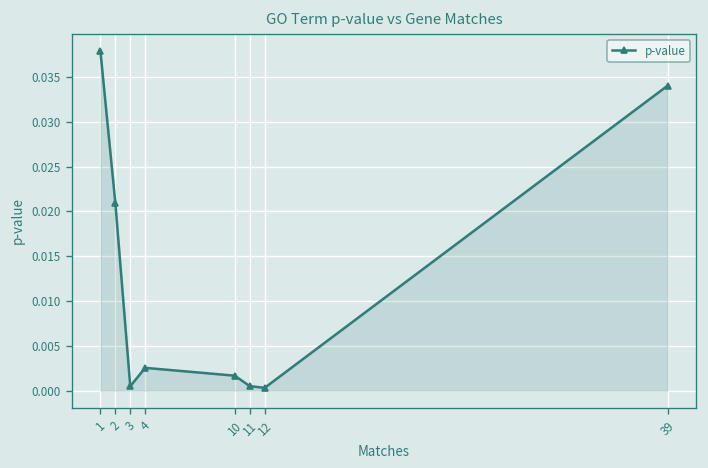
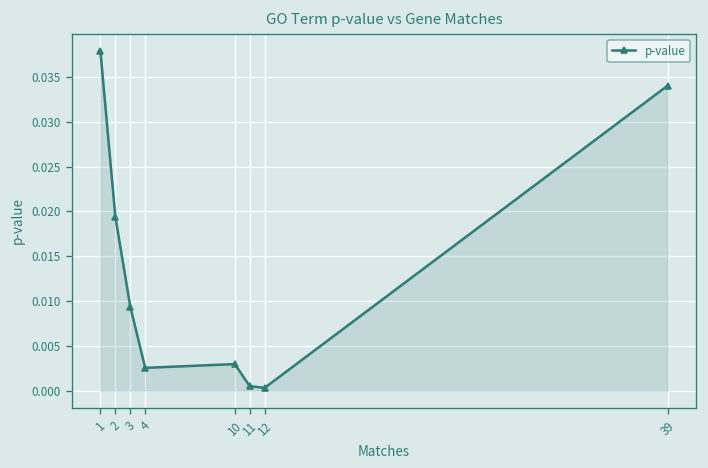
2: 0.021 -> 0.019
3: 0.001 -> 0.009
10: 0.002 -> 0.003
